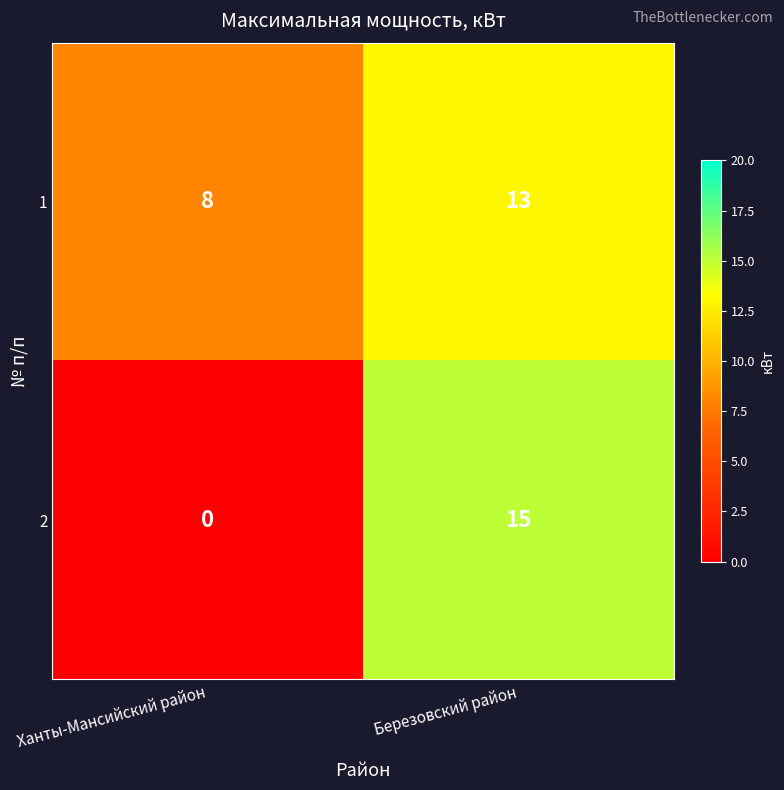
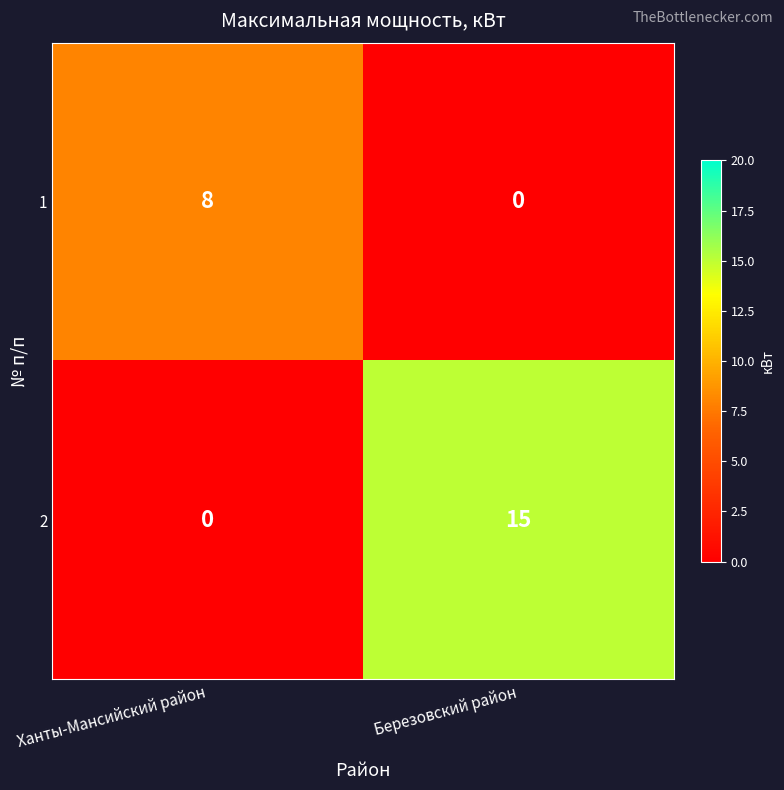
1, Березовский район: 13 -> 0
